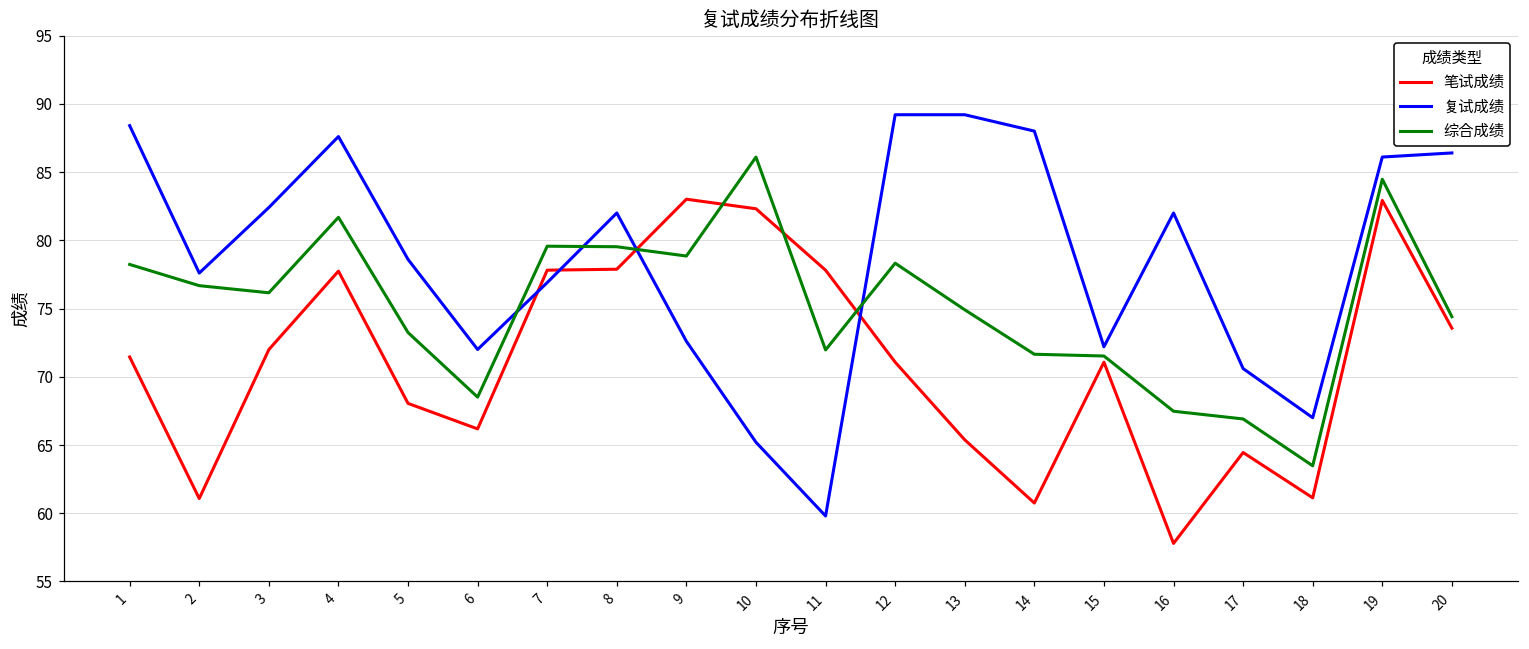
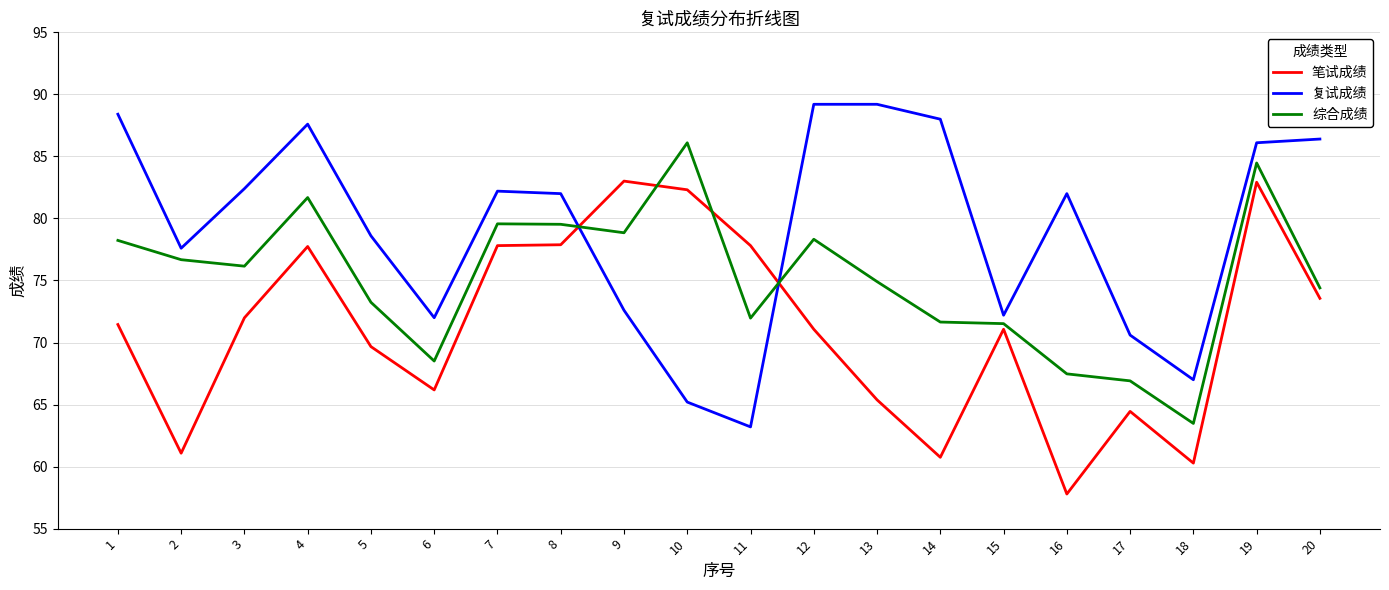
笔试成绩, 5: 68.1 -> 69.7
复试成绩, 7: 76.9 -> 82.2
复试成绩, 11: 59.8 -> 63.2
笔试成绩, 18: 61.1 -> 60.3
